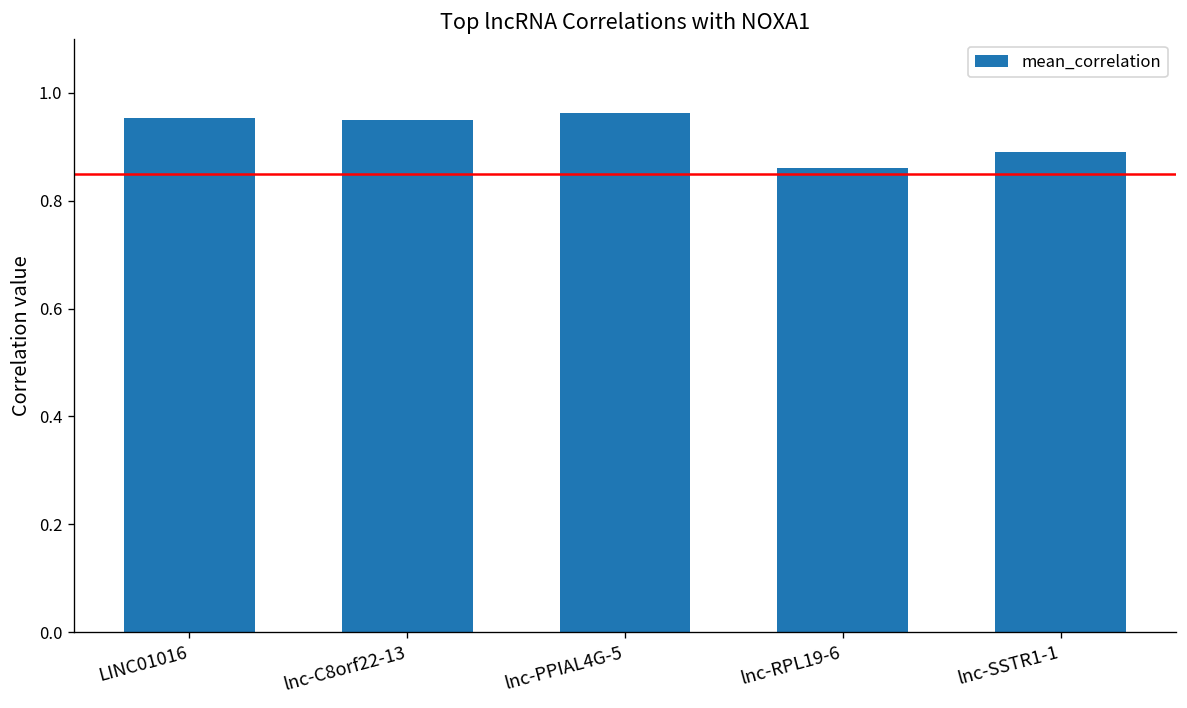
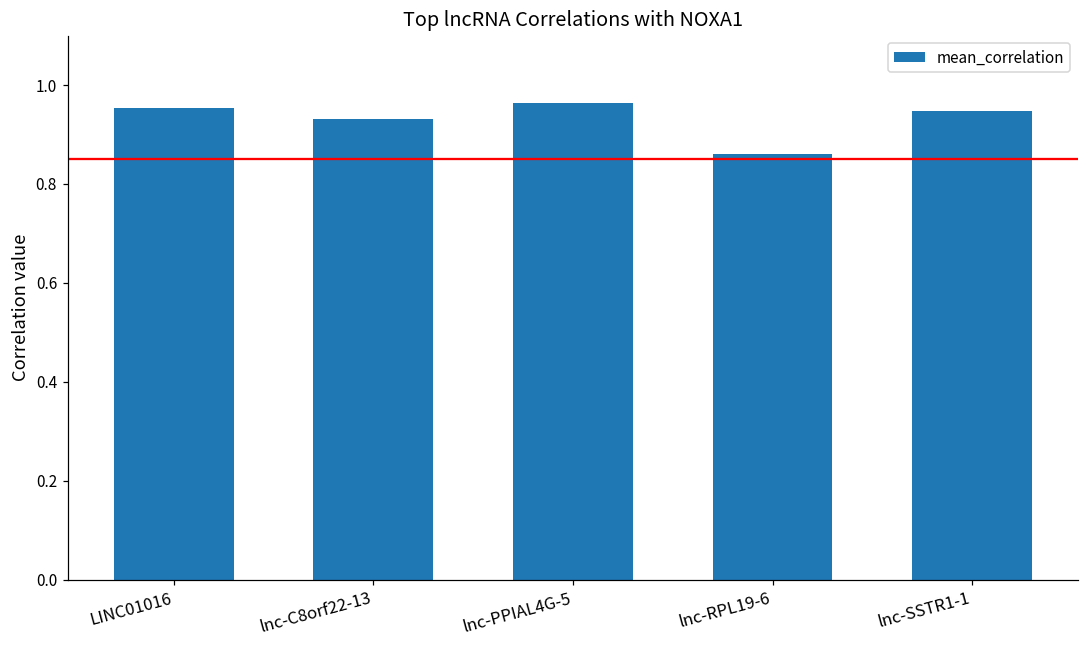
lnc-C8orf22-13: 0.95 -> 0.93
lnc-SSTR1-1: 0.89 -> 0.95
